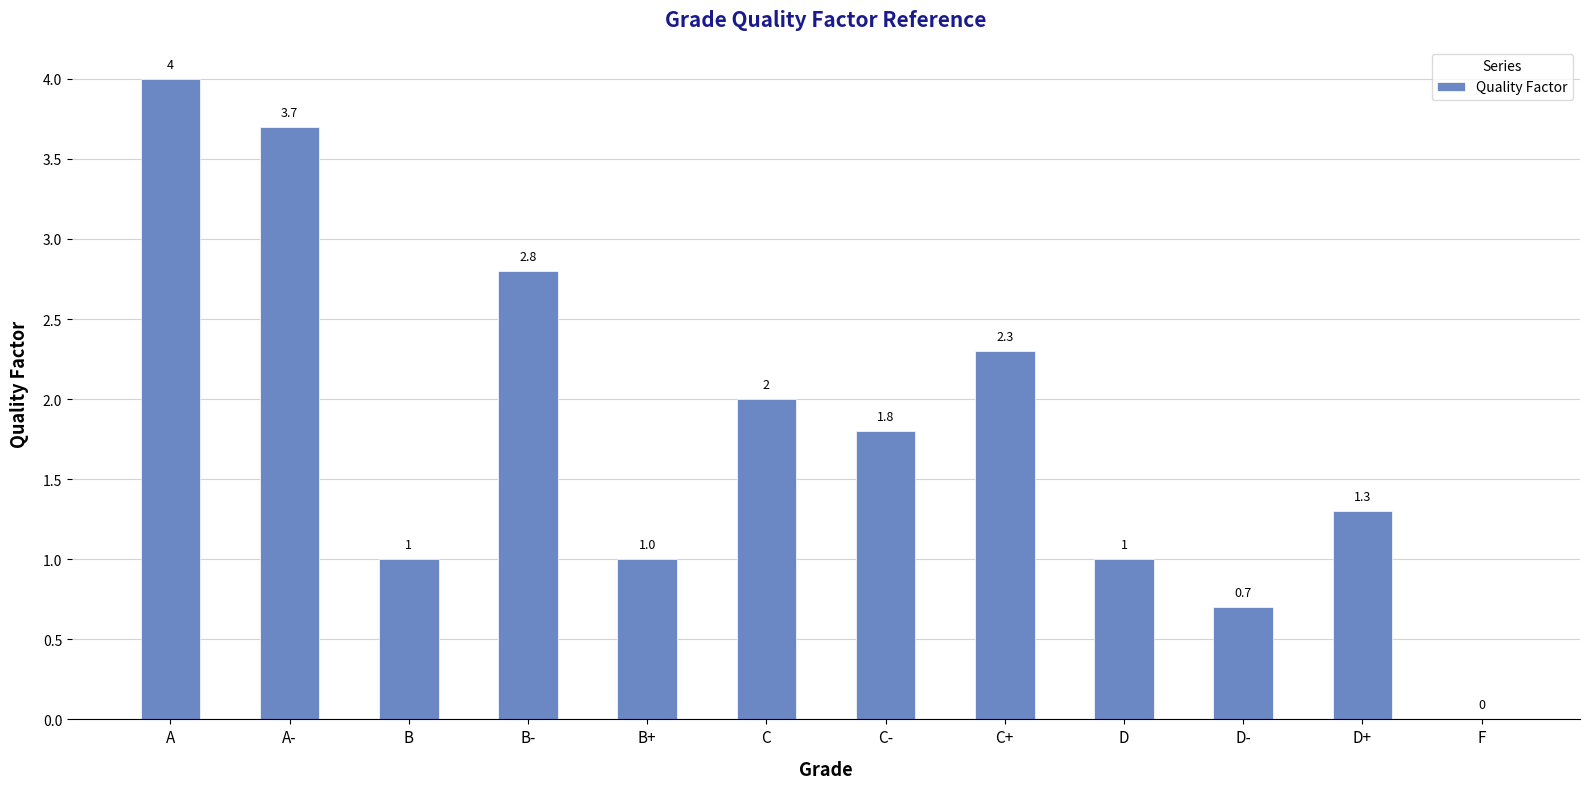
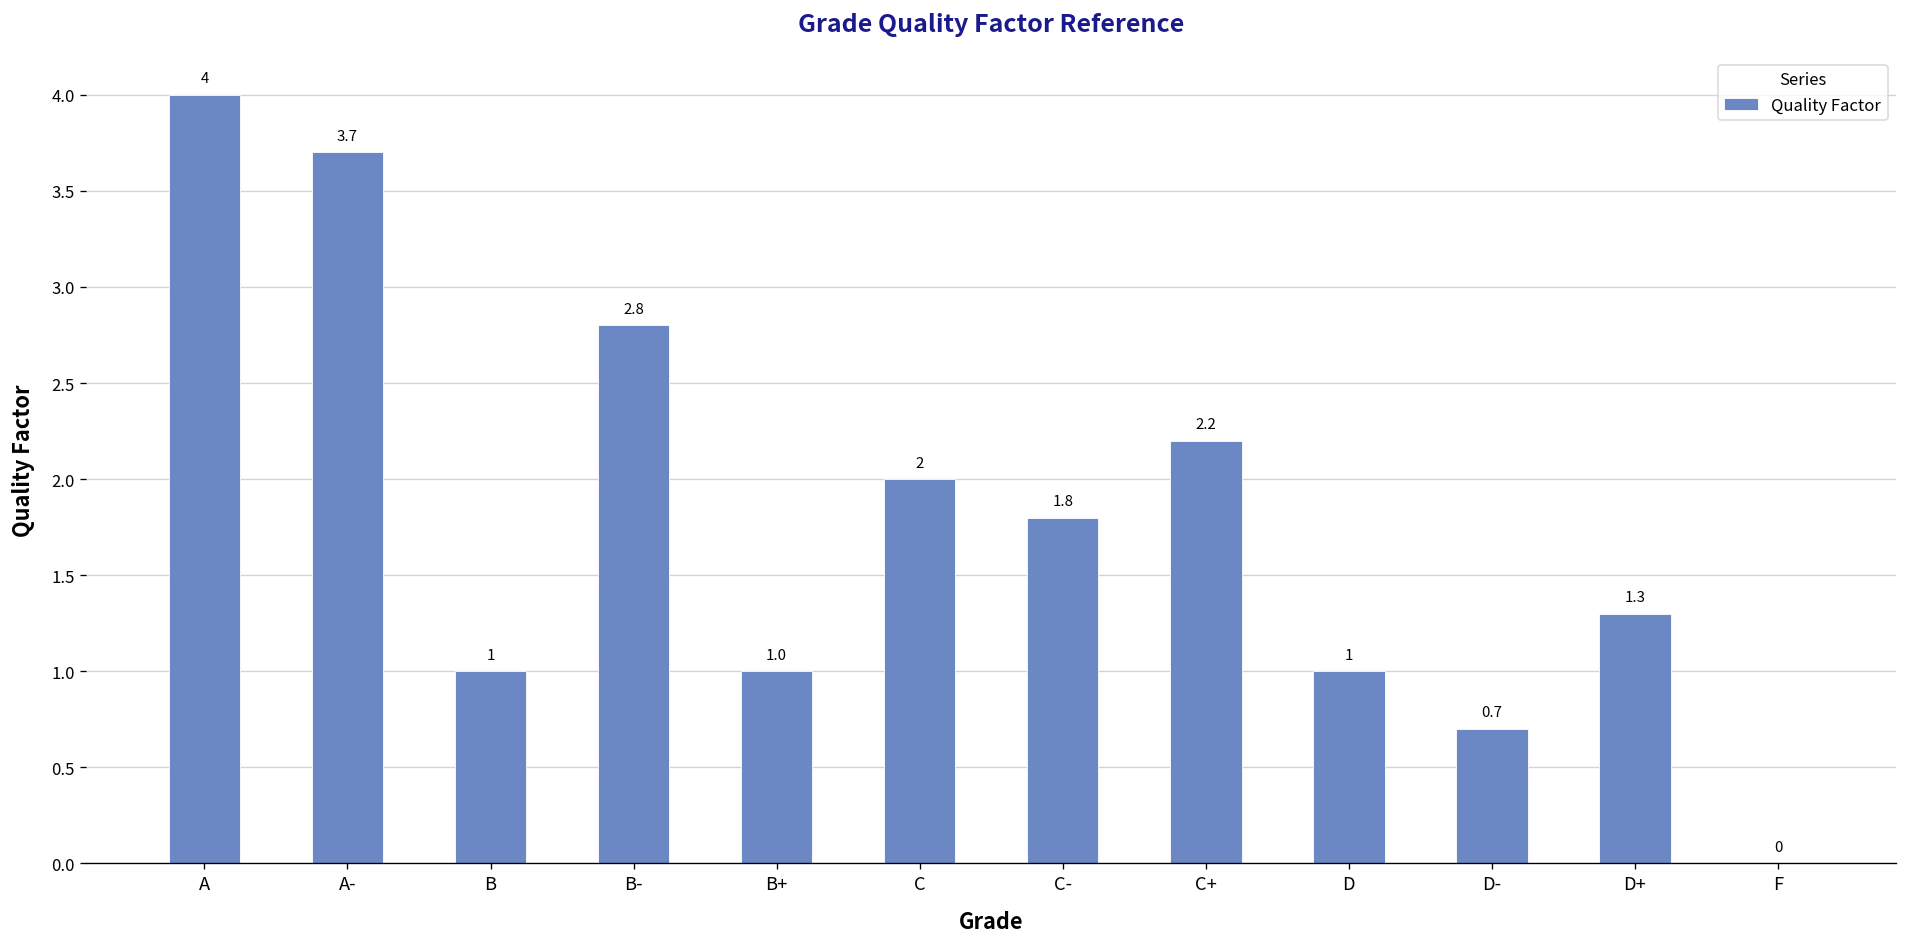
C+: 2.3 -> 2.2
